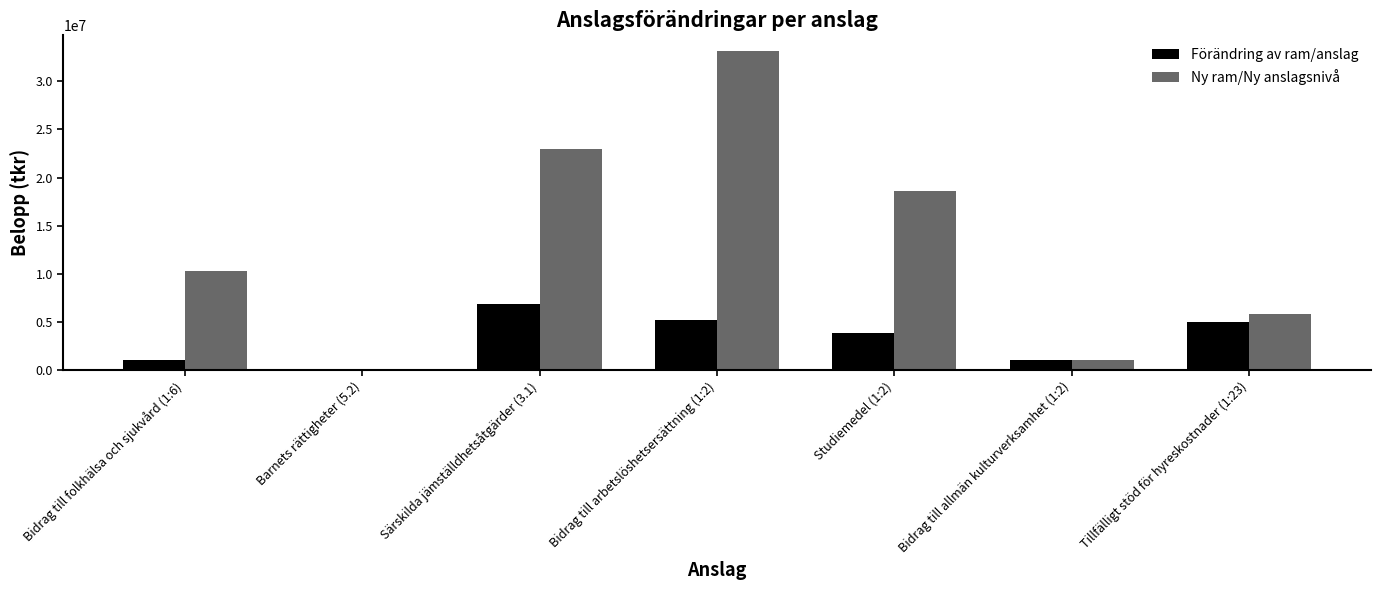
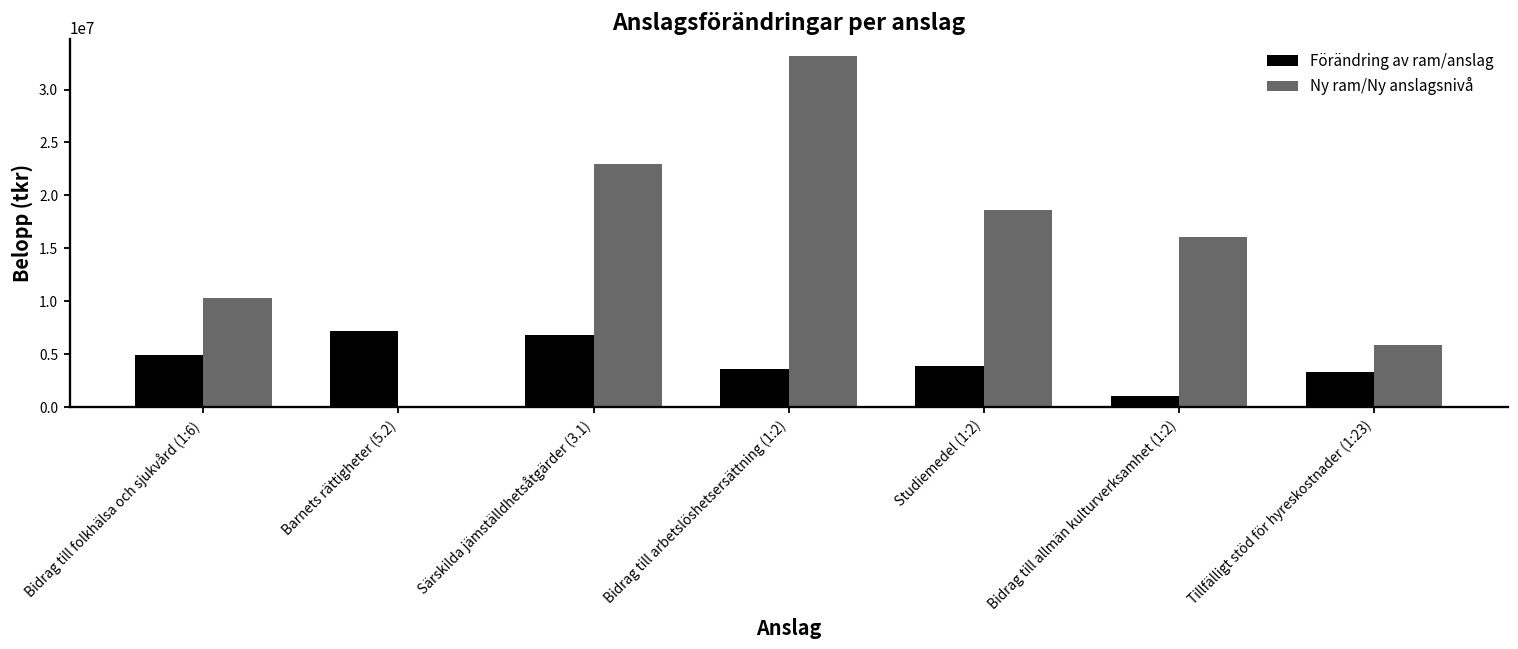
Förändring av ram/anslag, Bidrag till folkhälsa och sjukvård (1:6): 1000000 -> 5000000
Förändring av ram/anslag, Barnets rättigheter (5.2): 0 -> 7000000
Förändring av ram/anslag, Bidrag till arbetslöshetsersättning (1:2): 5000000 -> 4000000
Ny ram/Ny anslagsnivå, Bidrag till allmän kulturverksamhet (1:2): 1000000 -> 16000000
Förändring av ram/anslag, Tillfälligt stöd för hyreskostnader (1:23): 5000000 -> 3000000
